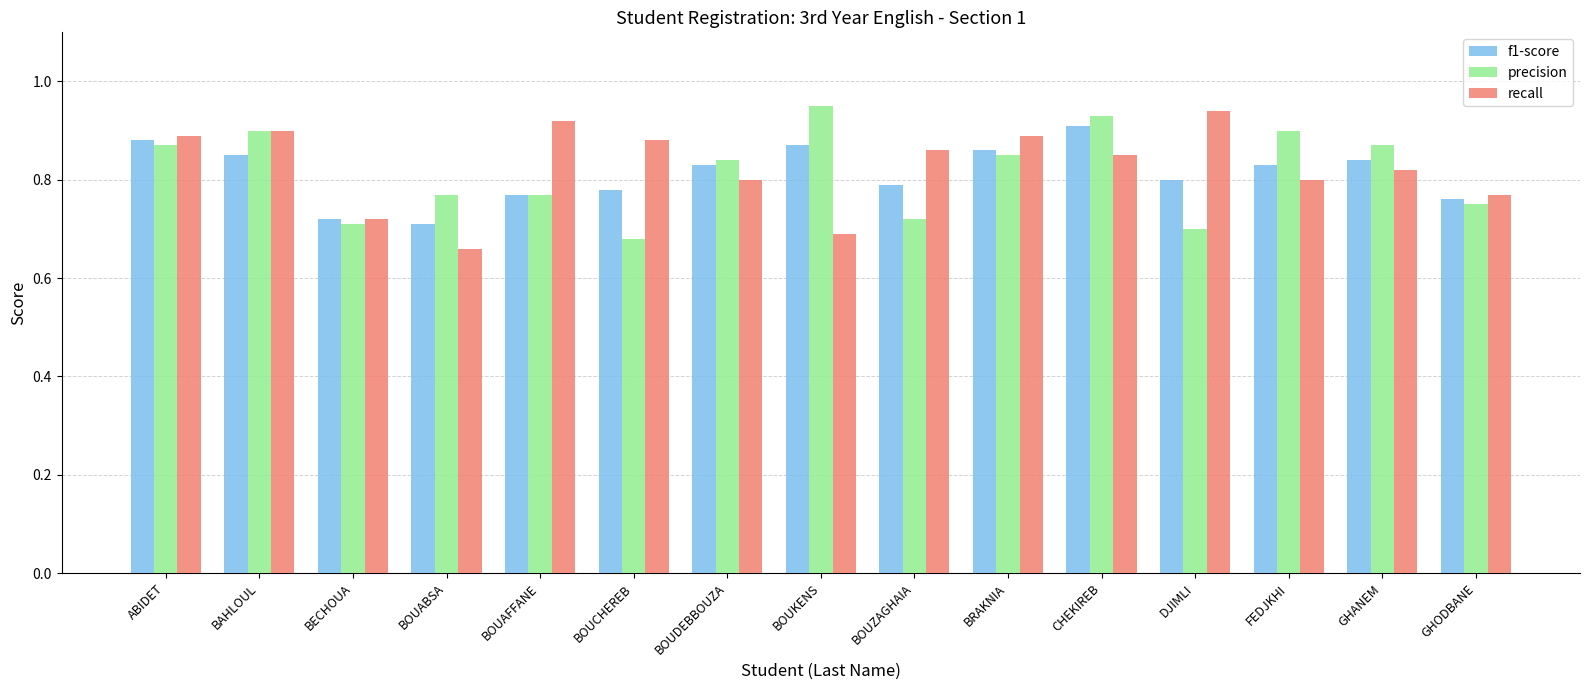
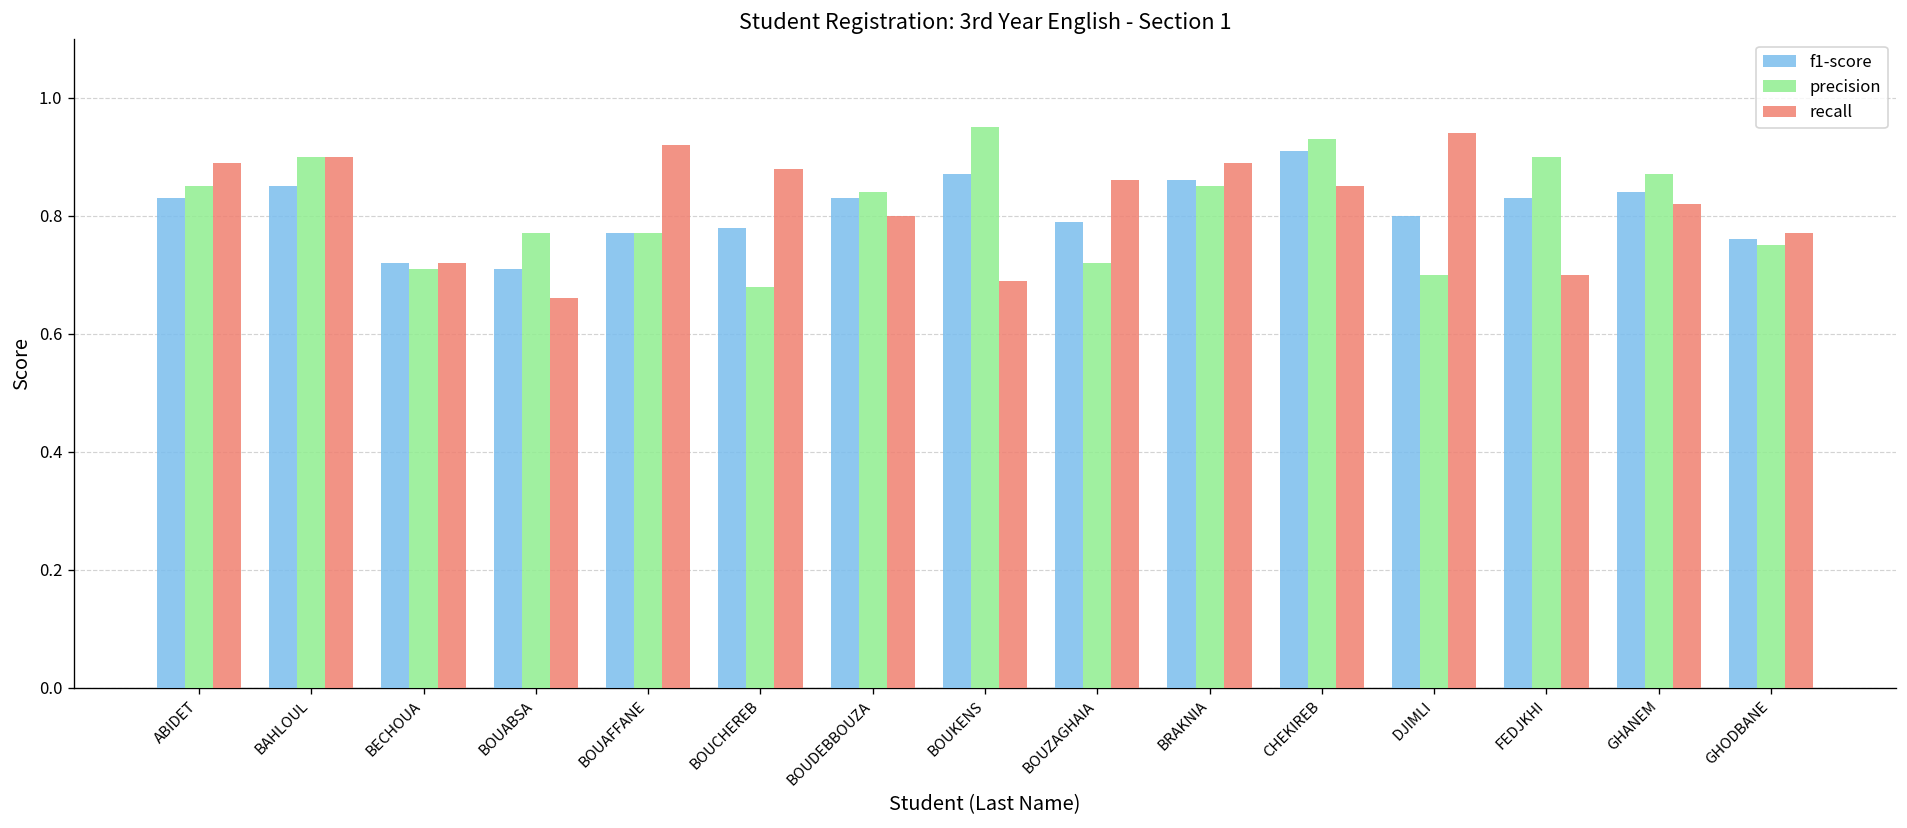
f1-score, ABIDET: 0.88 -> 0.83
precision, ABIDET: 0.87 -> 0.85
recall, FEDJKHI: 0.8 -> 0.7
